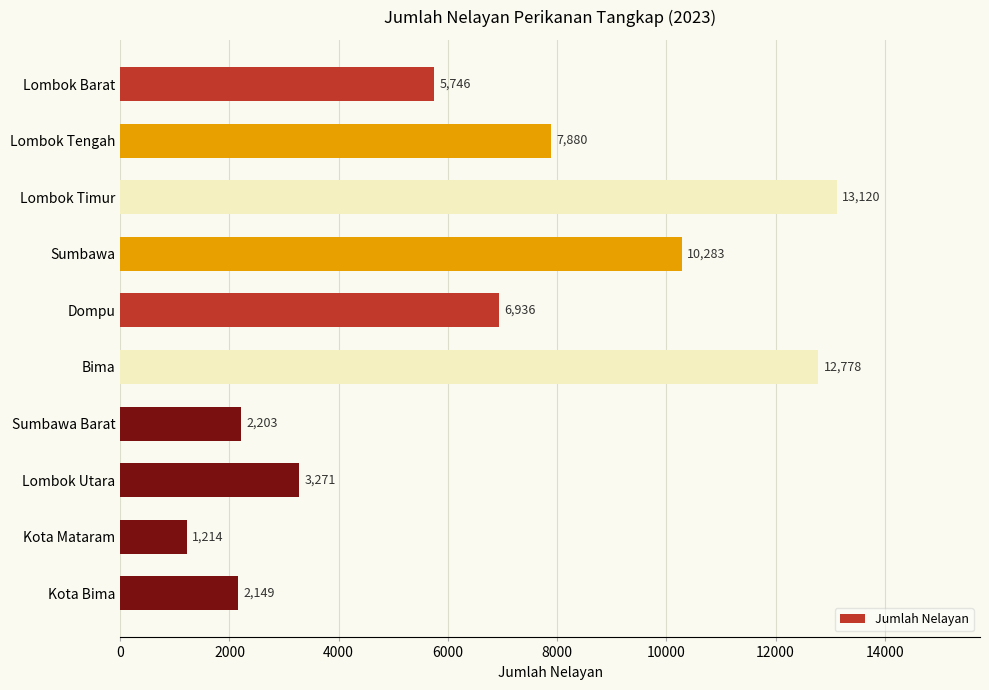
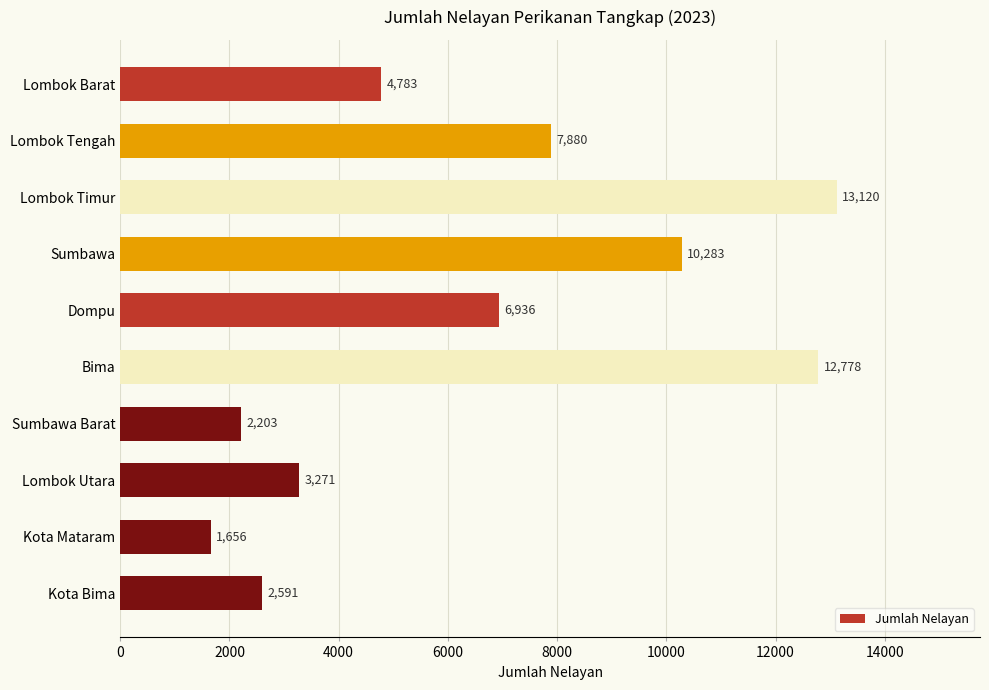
Lombok Barat: 5,746 -> 4,783
Kota Mataram: 1,214 -> 1,656
Kota Bima: 2,149 -> 2,591
